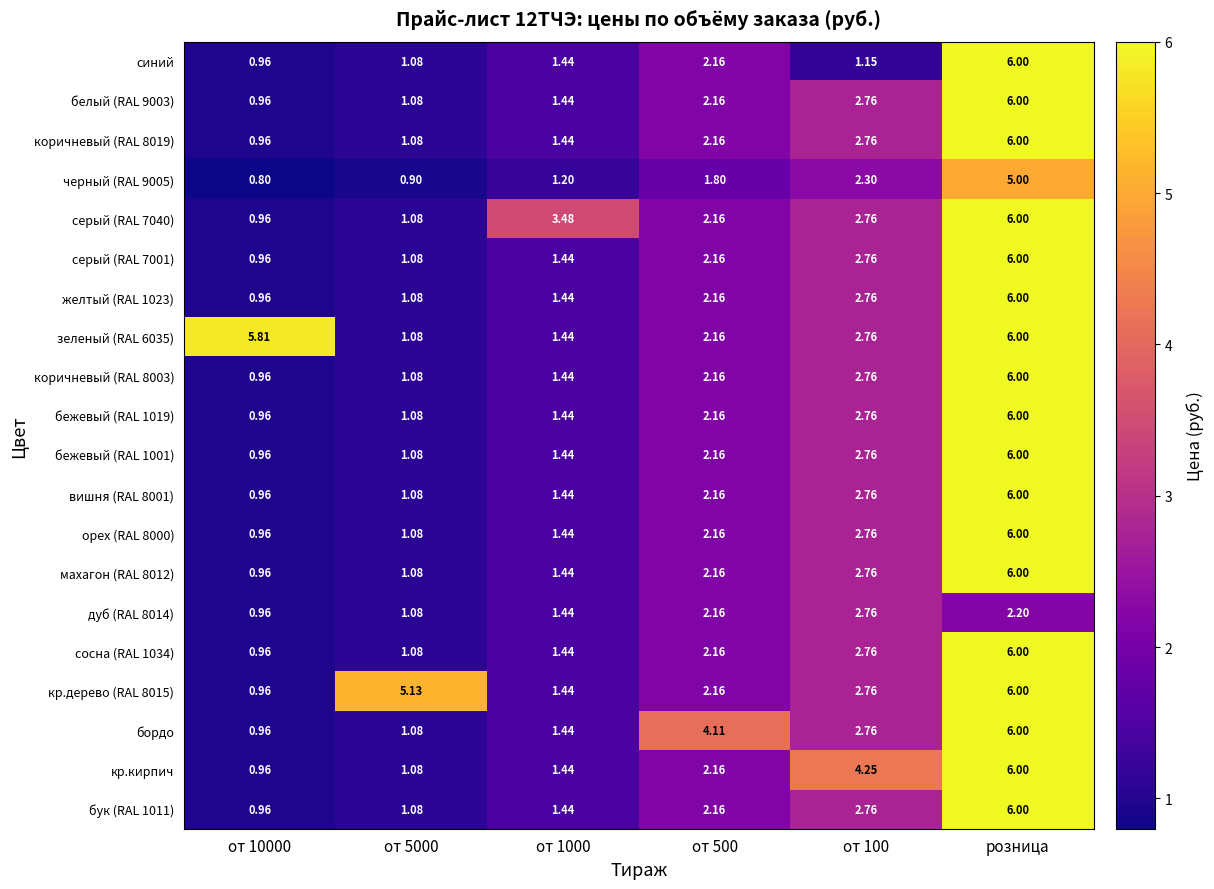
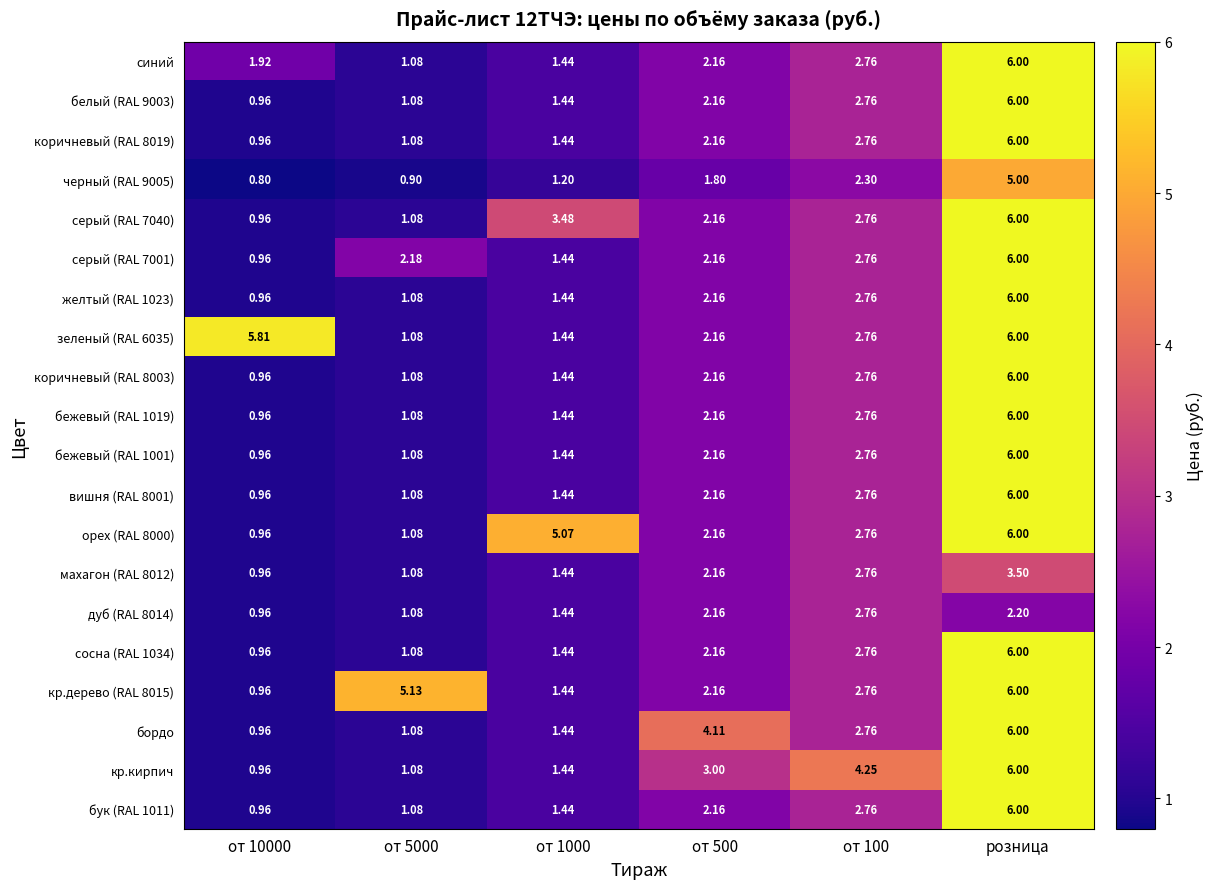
синий, от 10000: 0.96 -> 1.92
синий, от 100: 1.15 -> 2.76
серый (RAL 7001), от 5000: 1.08 -> 2.18
орех (RAL 8000), от 1000: 1.44 -> 5.07
махагон (RAL 8012), розница: 6.00 -> 3.50
кр.кирпич, от 500: 2.16 -> 3.00
